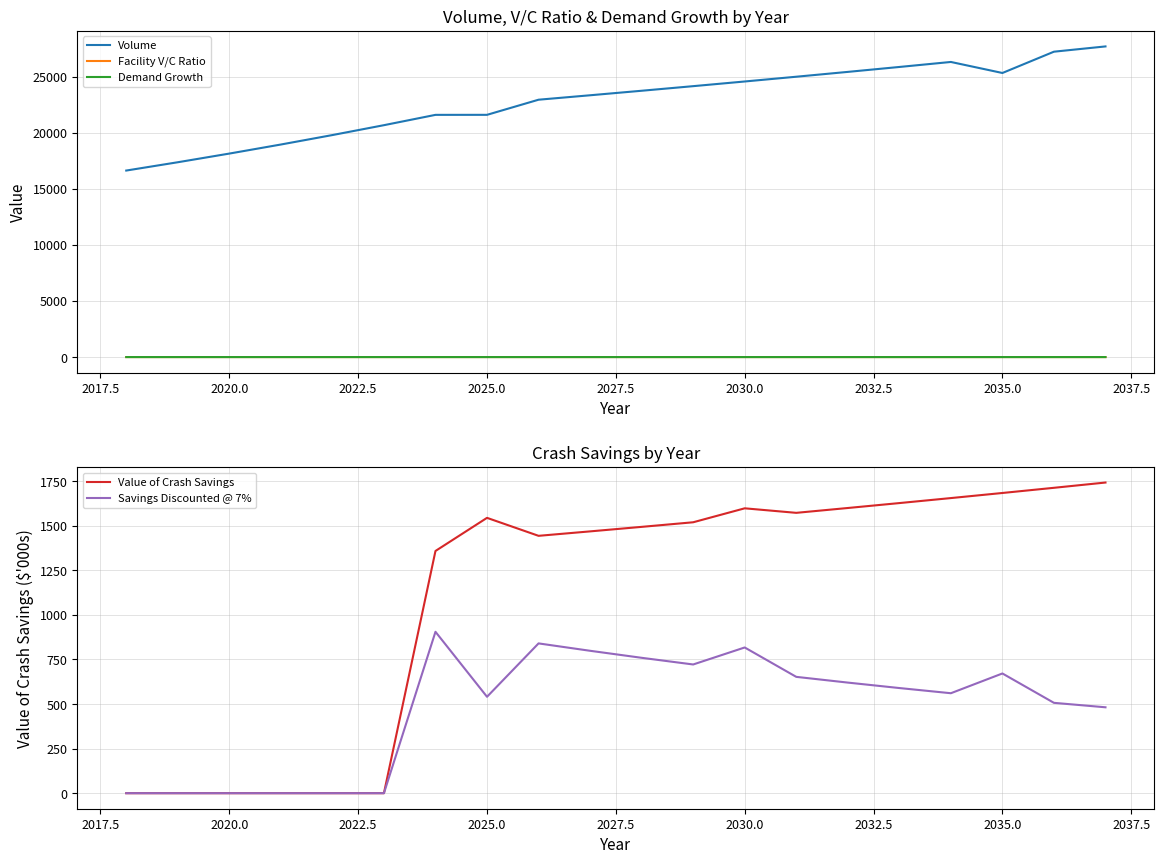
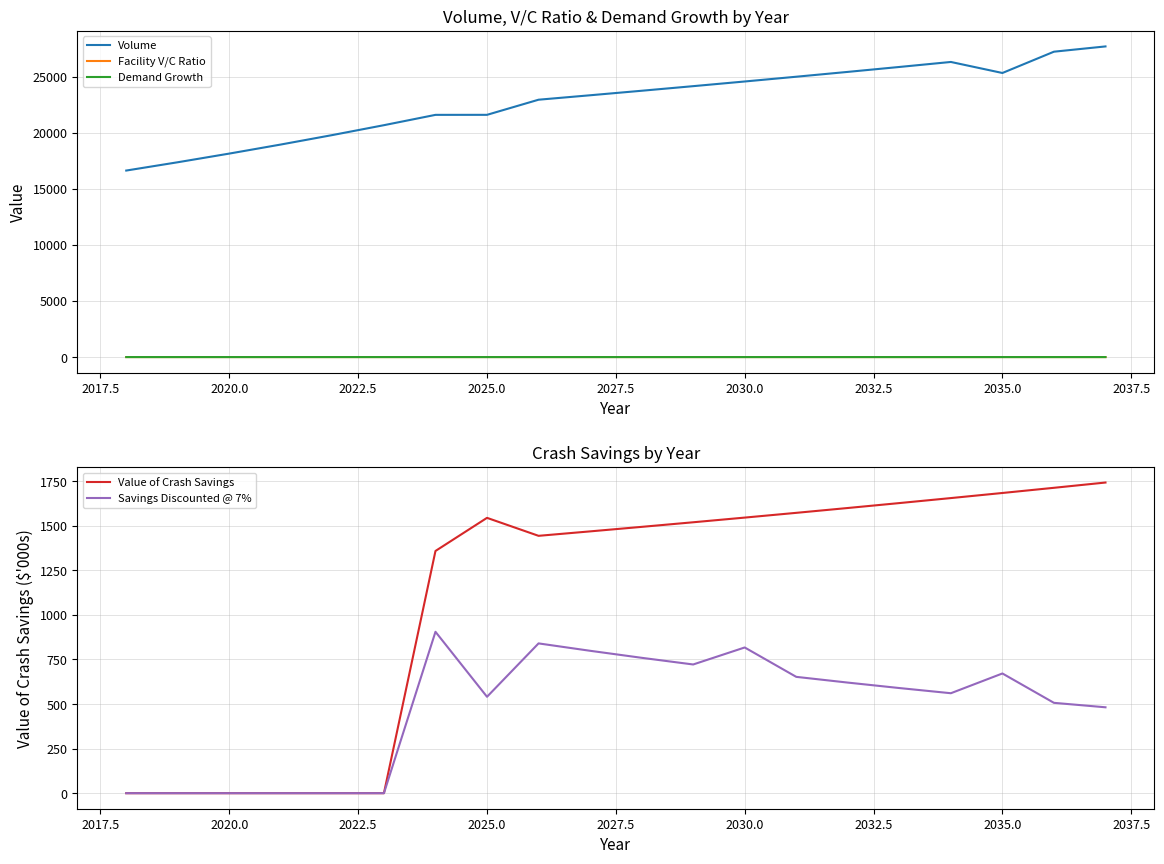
Crash Savings by Year, Value of Crash Savings, 2030.0: 1600 -> 1550
